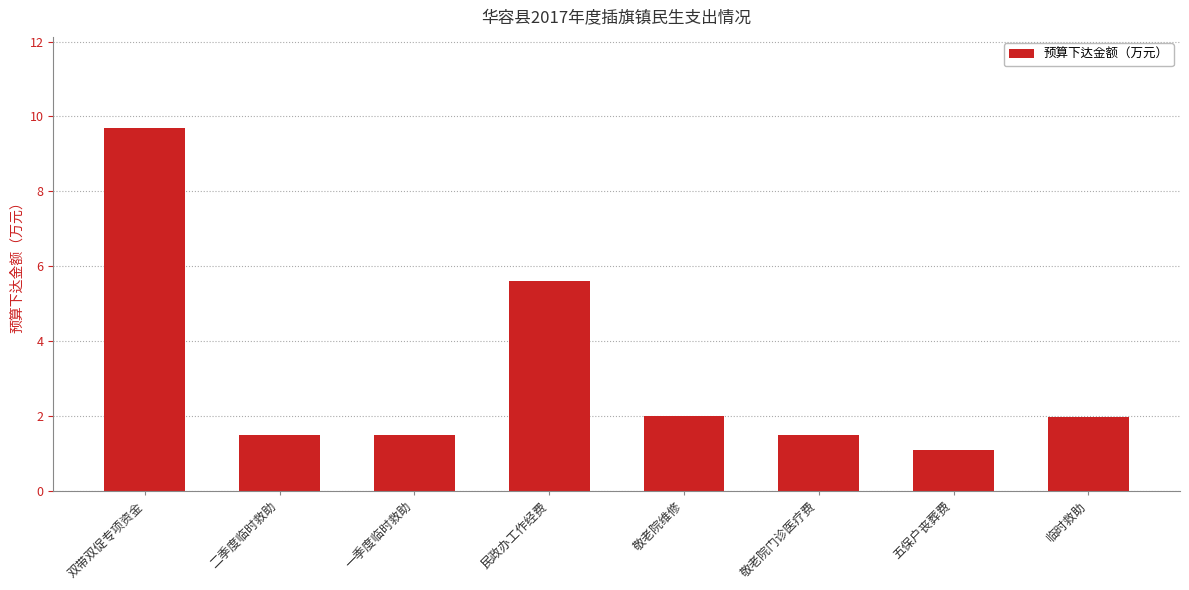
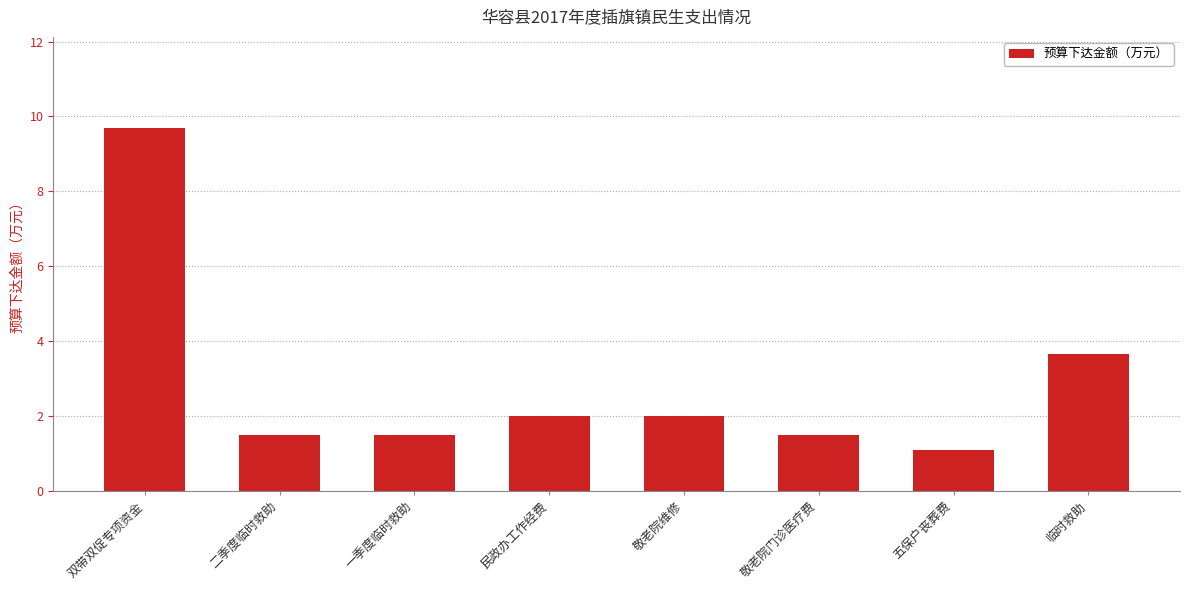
民政办工作经费: 5.6 -> 2.0
临时救助: 2.0 -> 3.7
